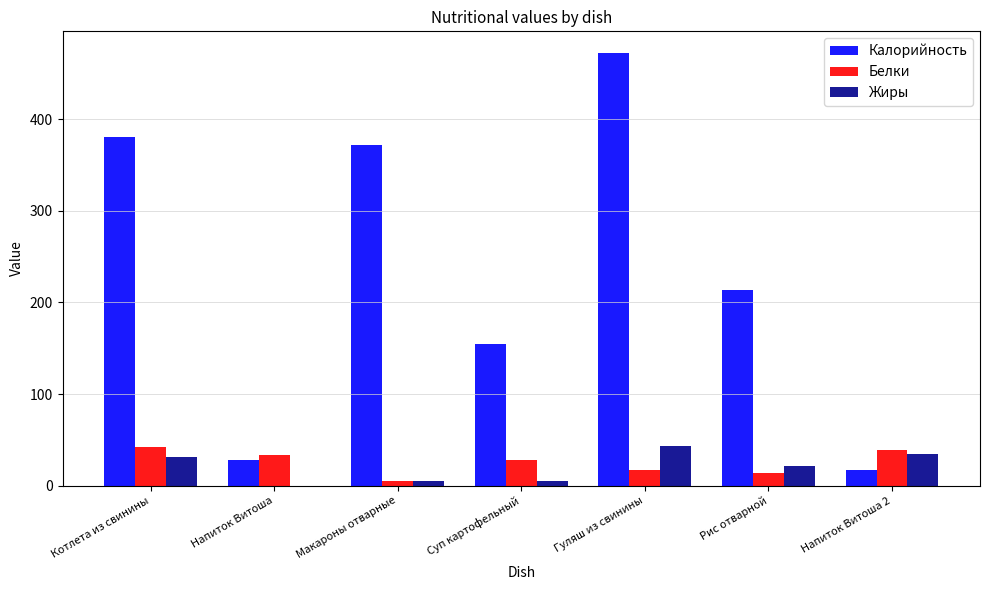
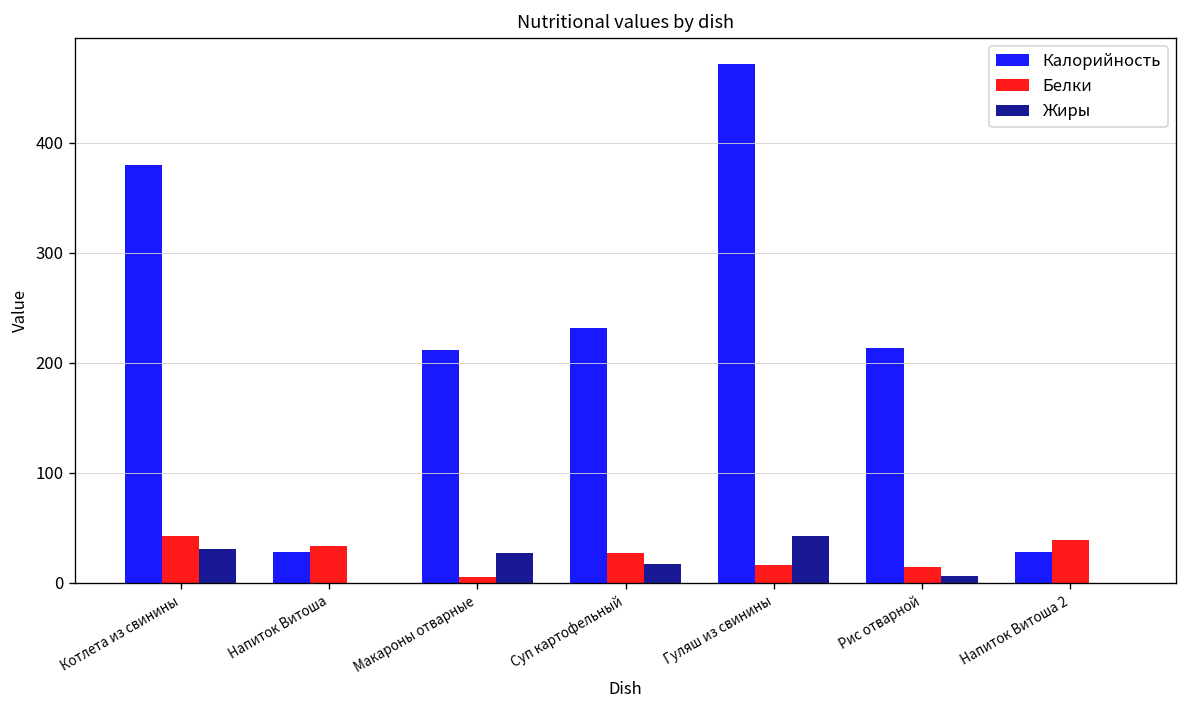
Калорийность, Макароны отварные: 370 -> 210
Жиры, Макароны отварные: 0 -> 30
Калорийность, Суп картофельный: 150 -> 230
Жиры, Суп картофельный: 10 -> 20
Жиры, Рис отварной: 20 -> 10
Калорийность, Напиток Витоша 2: 20 -> 30
Жиры, Напиток Витоша 2: 40 -> 0
